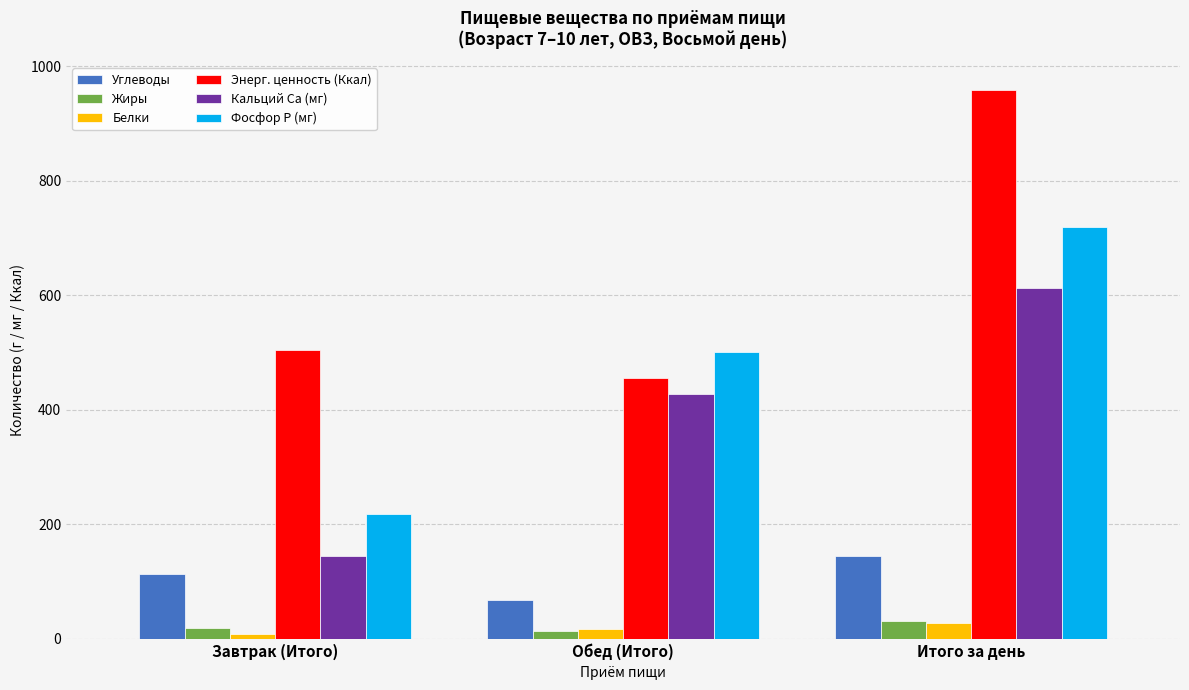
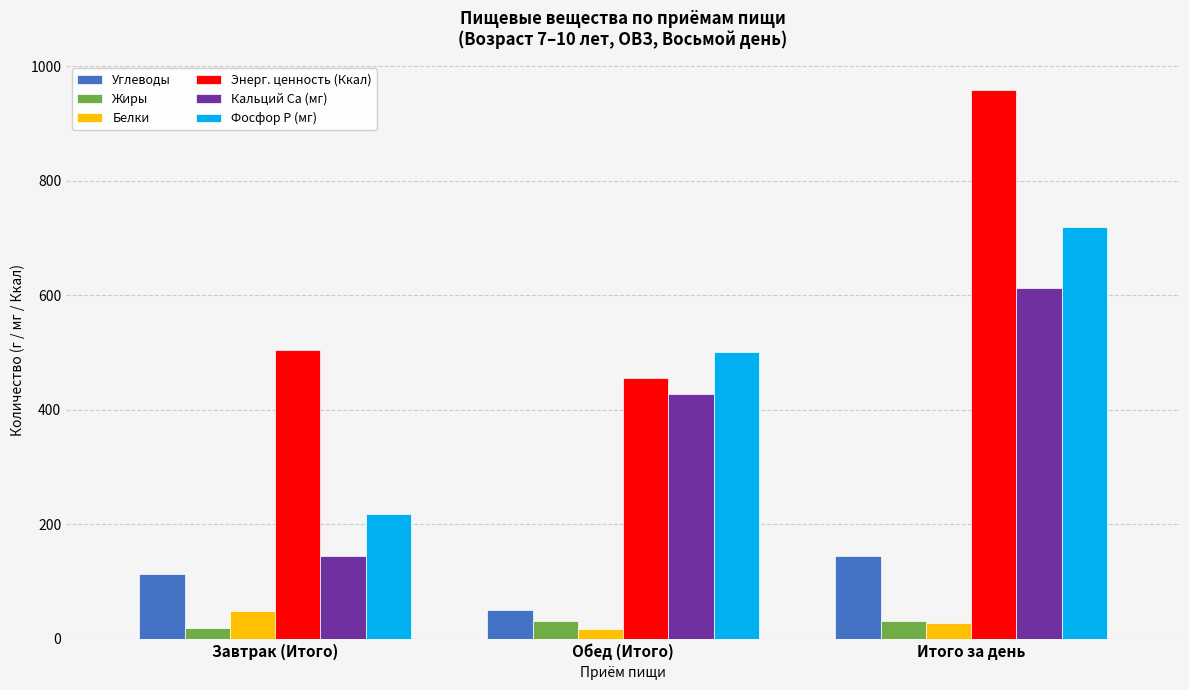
Белки, Завтрак (Итого): 10 -> 50
Углеводы, Обед (Итого): 70 -> 50
Жиры, Обед (Итого): 10 -> 30
